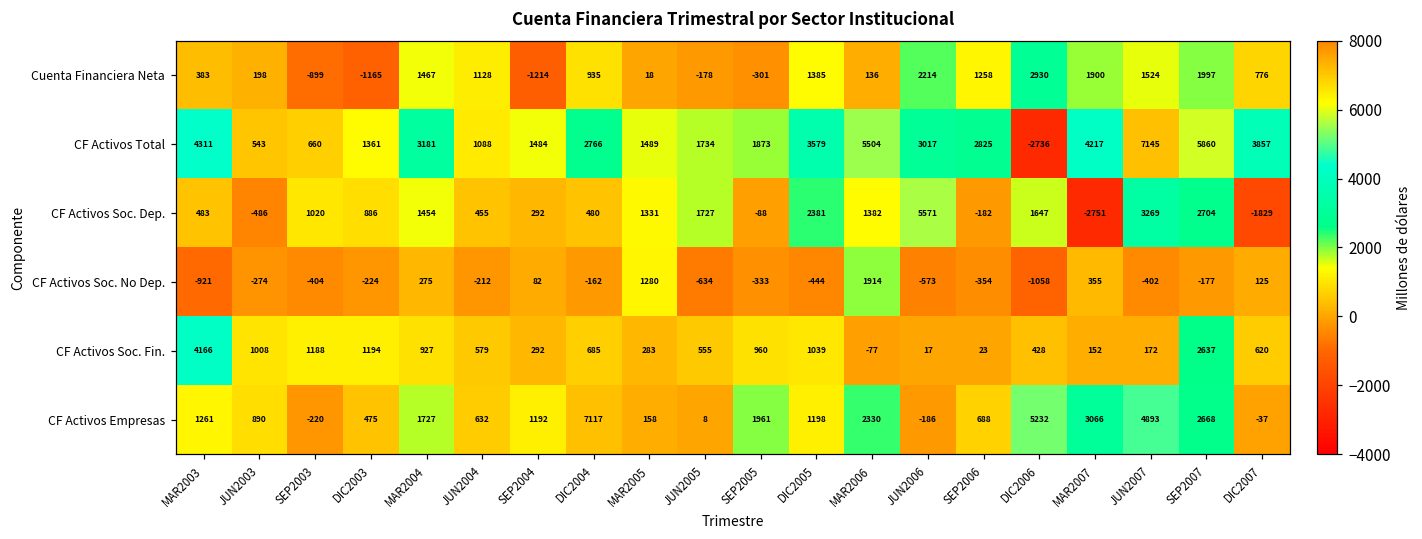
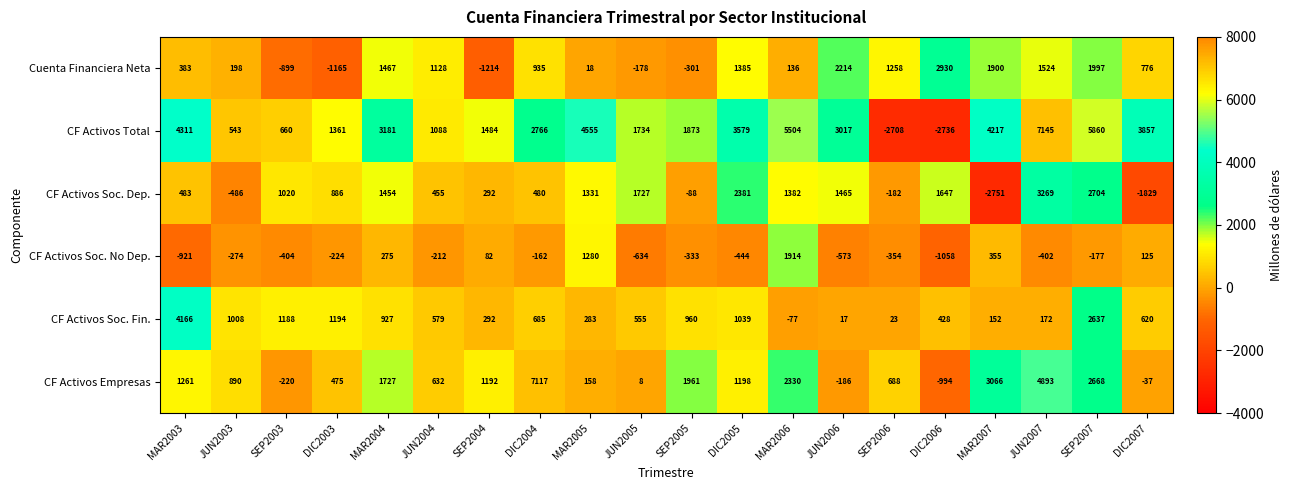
CF Activos Total, MAR2005: 1489 -> 4555
CF Activos Total, SEP2006: 2825 -> -2708
CF Activos Soc. Dep., JUN2006: 5571 -> 1465
CF Activos Empresas, DIC2006: 5232 -> -994
